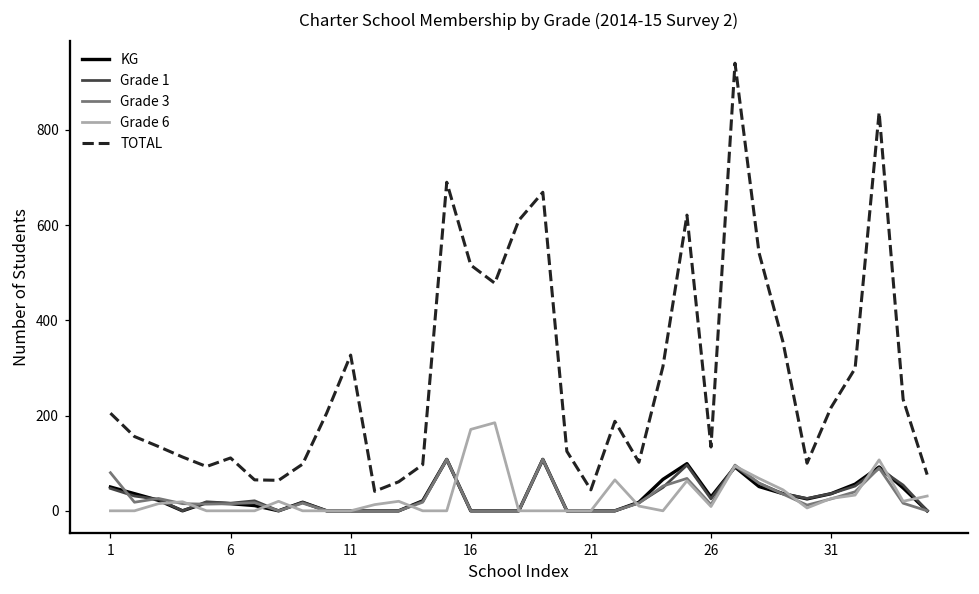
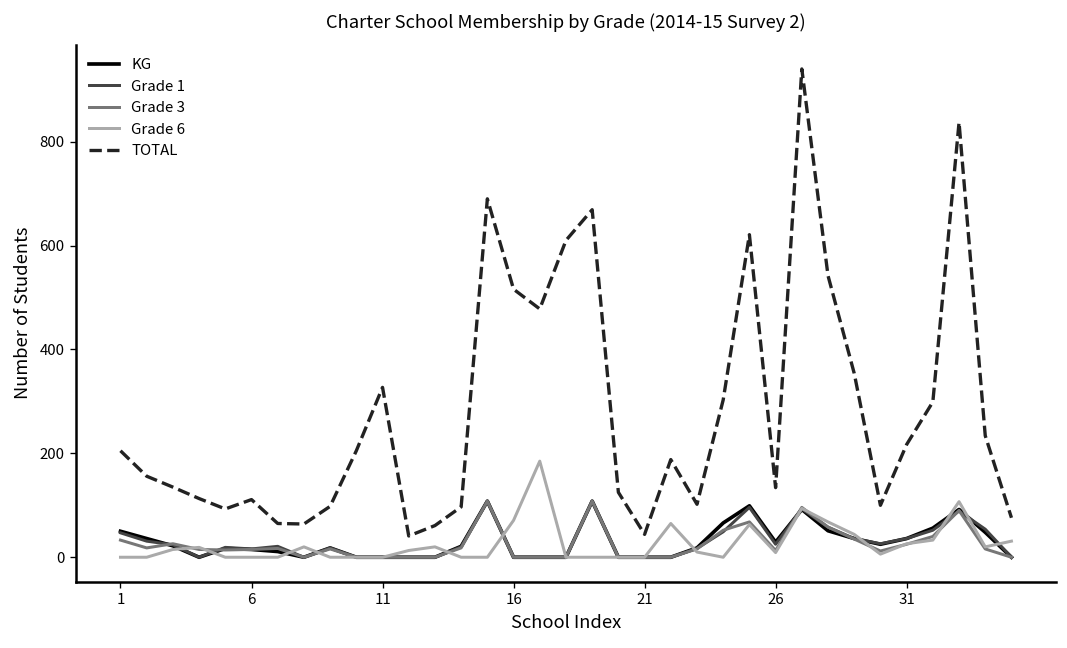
Grade 3, 1: 80 -> 30
Grade 6, 16: 170 -> 70
